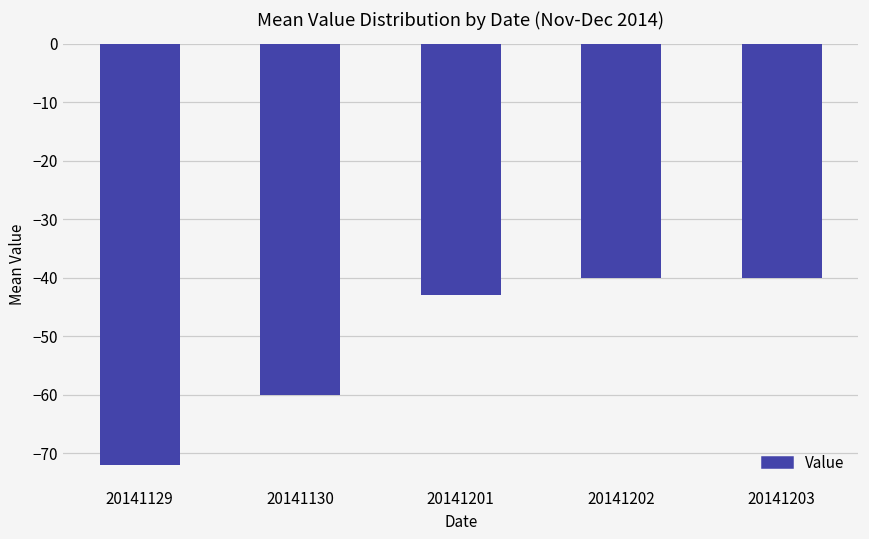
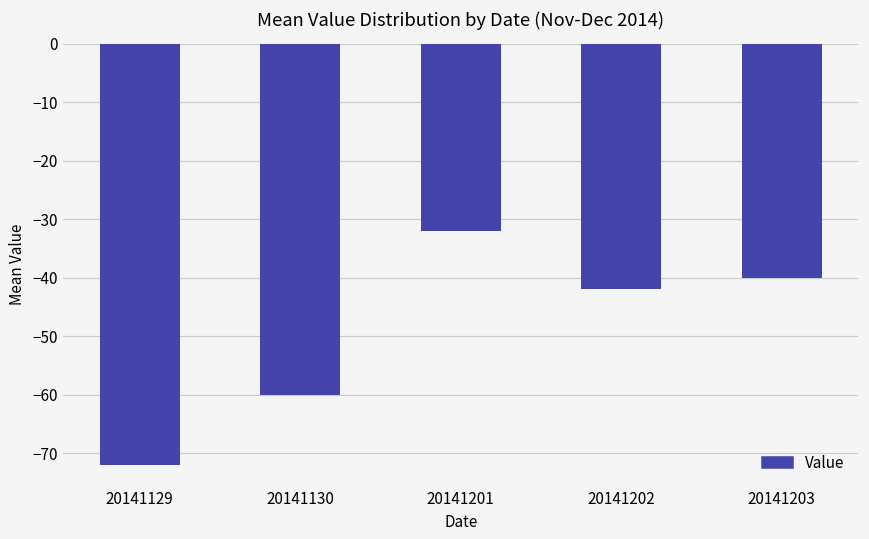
20141201: -43 -> -32
20141202: -40 -> -42
